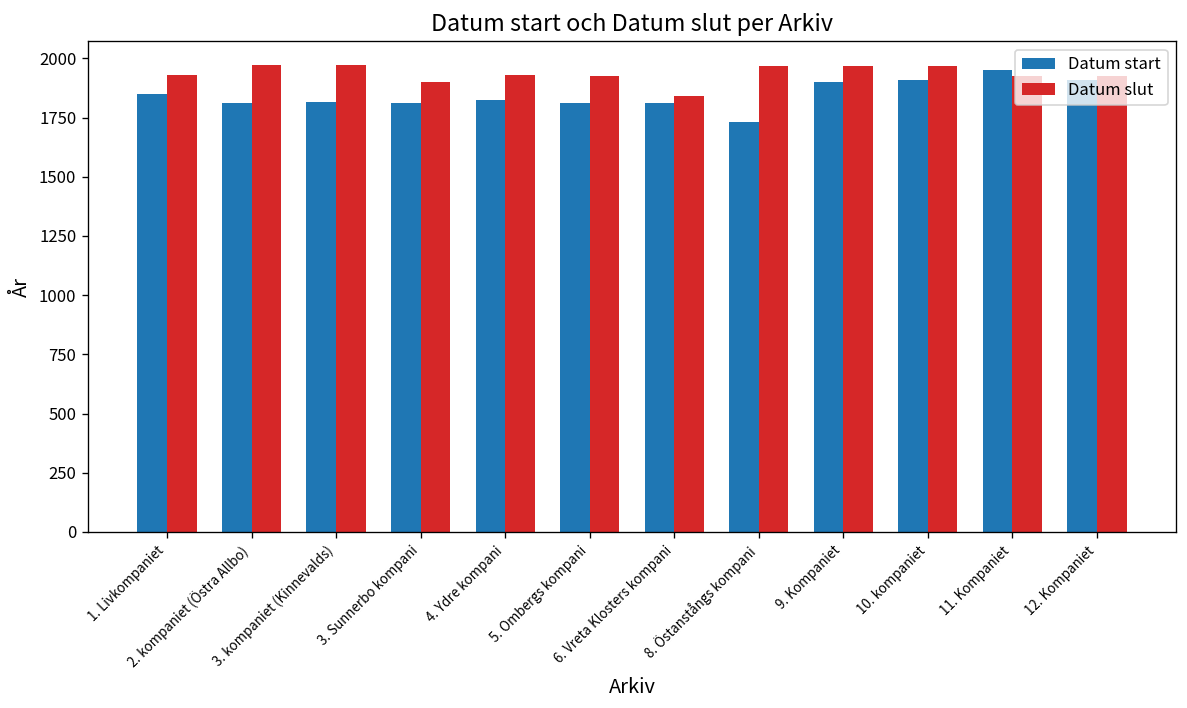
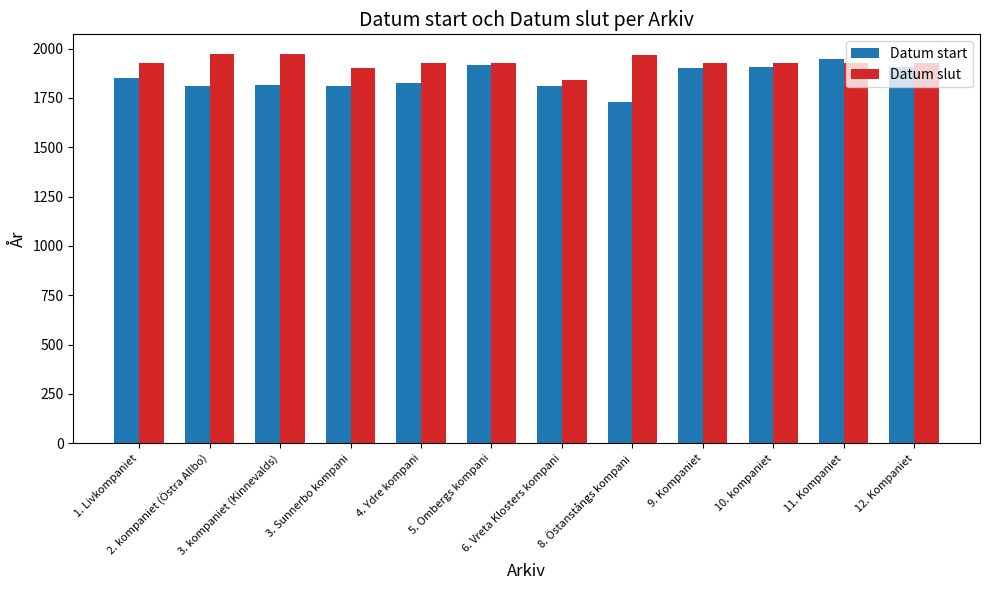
Datum start, 5. Ombergs kompani: 1810 -> 1920
Datum slut, 9. Kompaniet: 1970 -> 1930
Datum slut, 10. kompaniet: 1970 -> 1930
